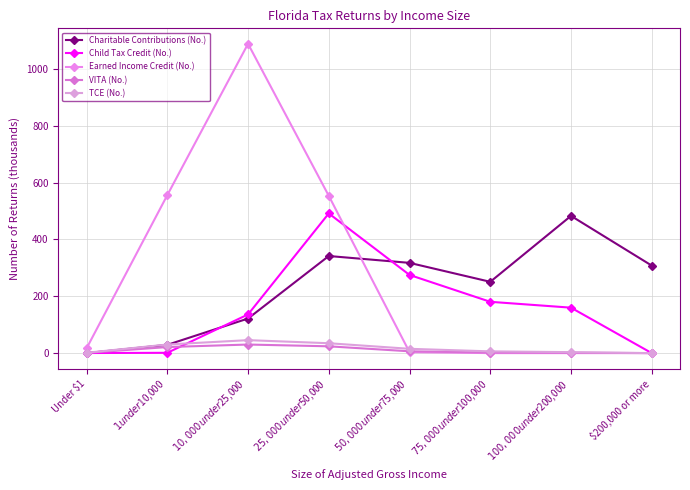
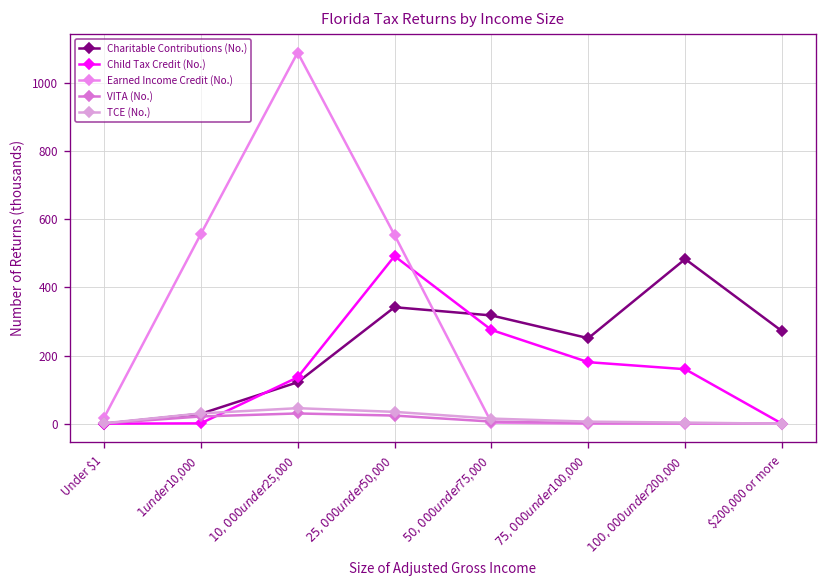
Charitable Contributions (No.), $200,000 or more: 310 -> 270
